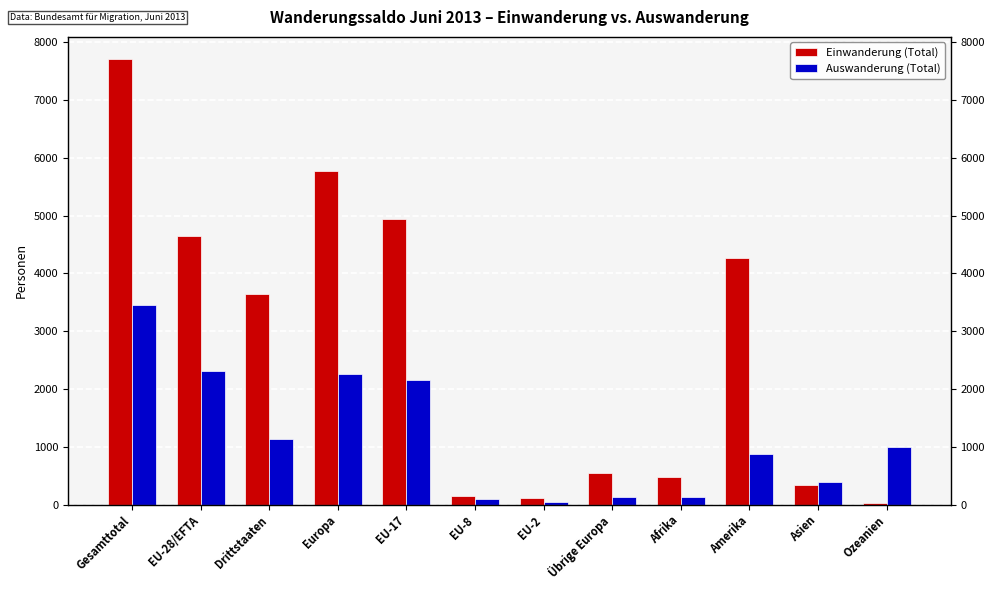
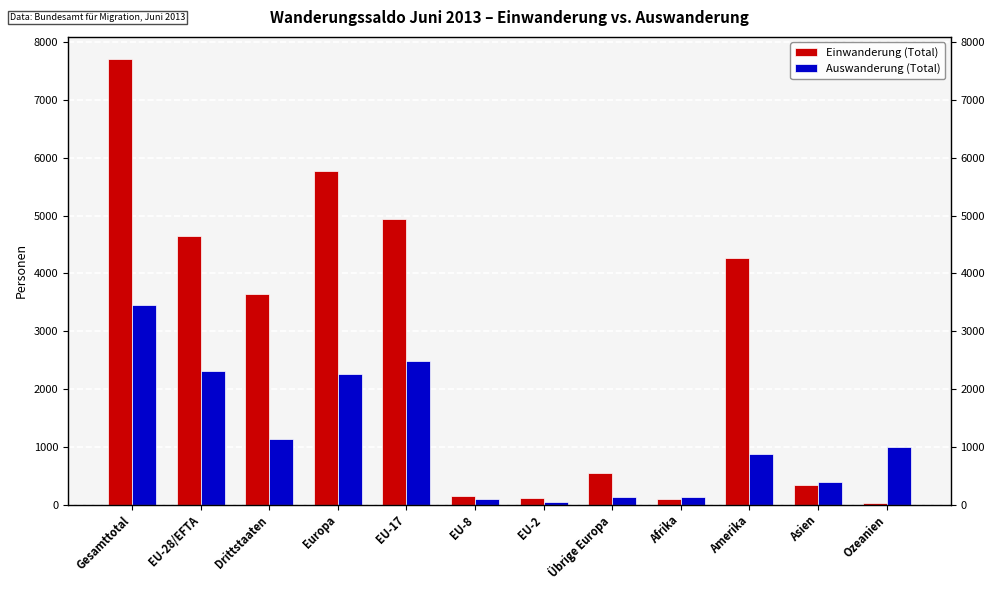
Auswanderung (Total), EU-17: 2200 -> 2500
Einwanderung (Total), Afrika: 500 -> 100
